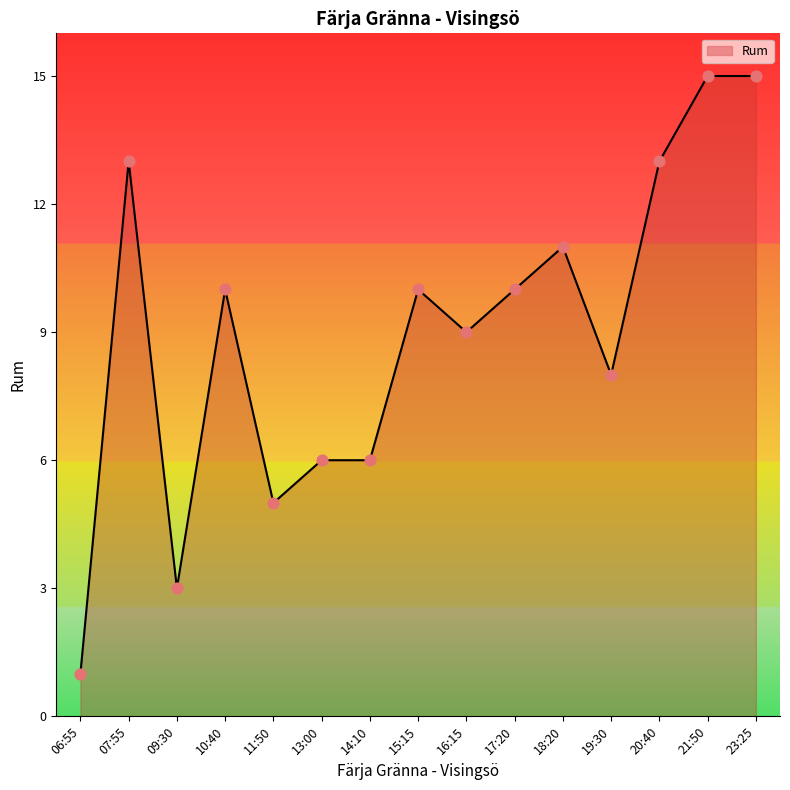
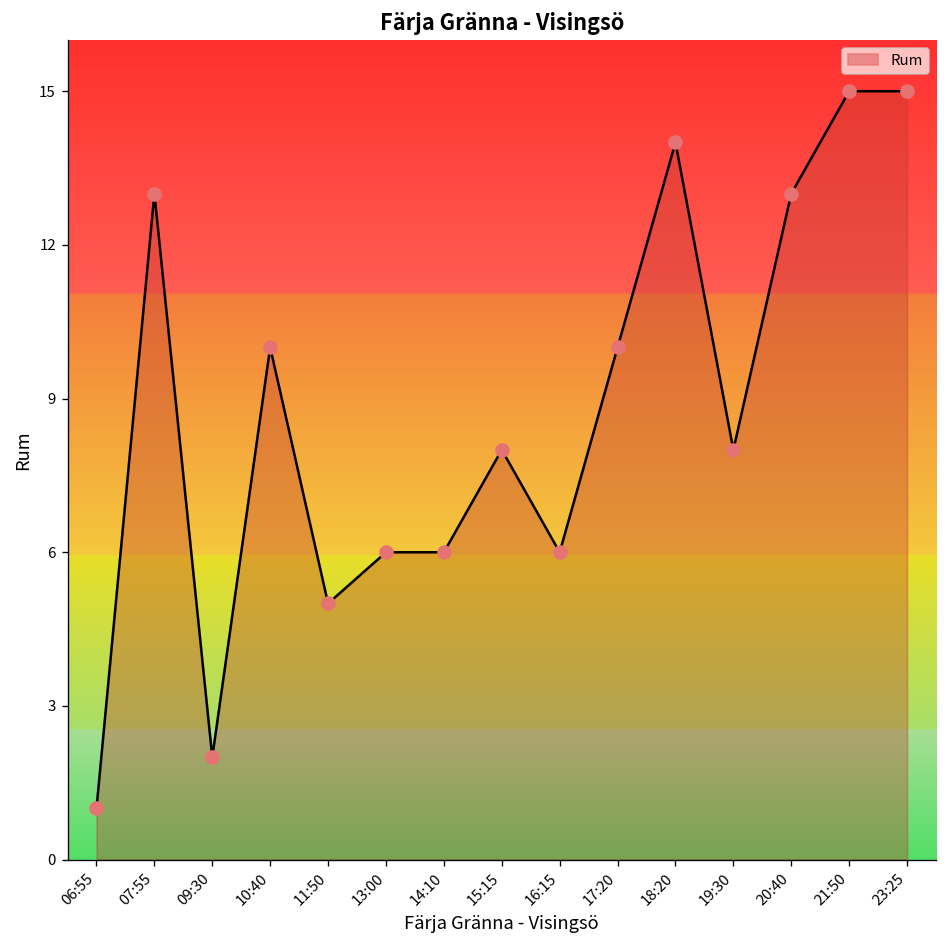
09:30: 3 -> 2
15:15: 10 -> 8
16:15: 9 -> 6
18:20: 11 -> 14
